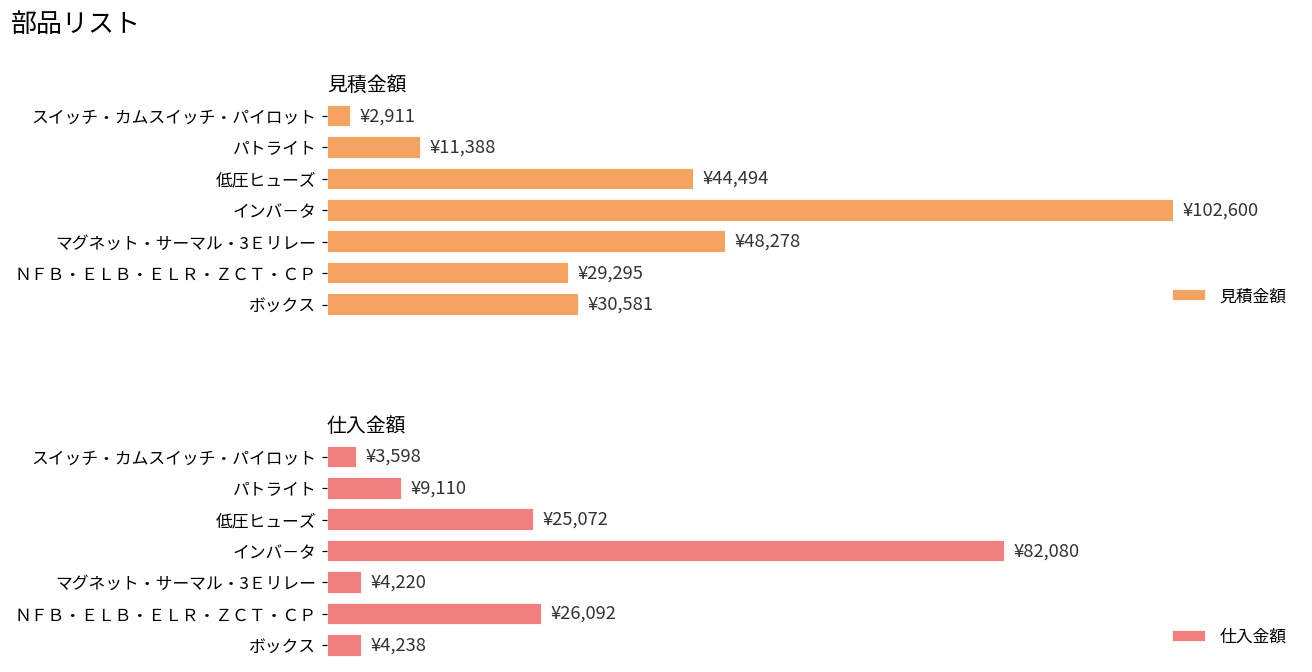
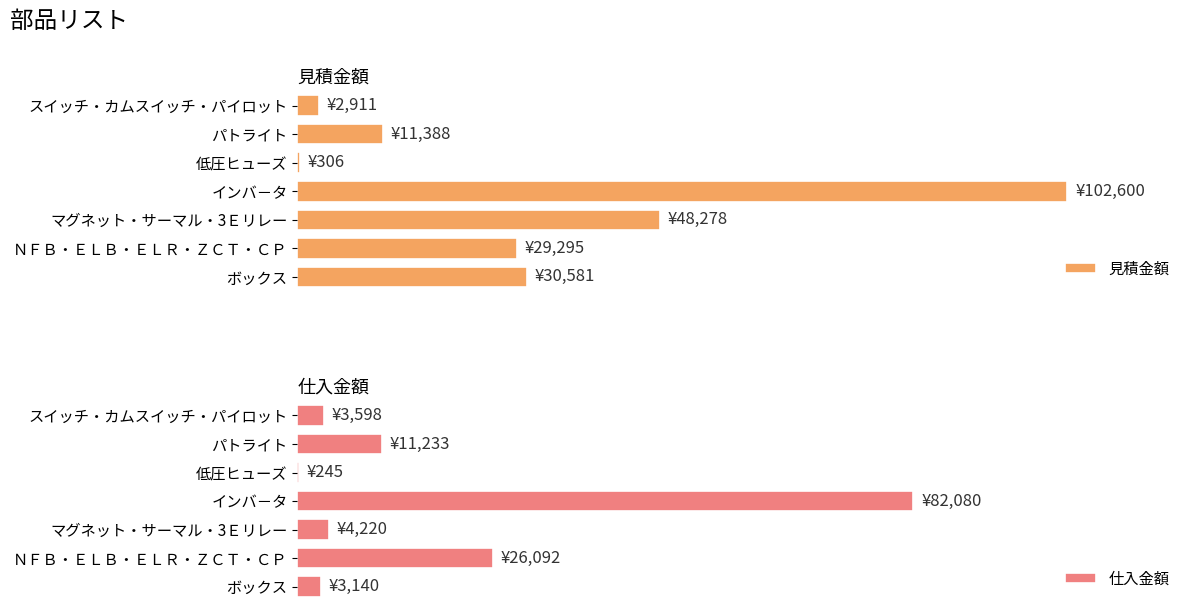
見積金額, 低圧ヒューズ: ¥44,494 -> ¥306
仕入金額, パトライト: ¥9,110 -> ¥11,233
仕入金額, 低圧ヒューズ: ¥25,072 -> ¥245
仕入金額, ボックス: ¥4,238 -> ¥3,140
